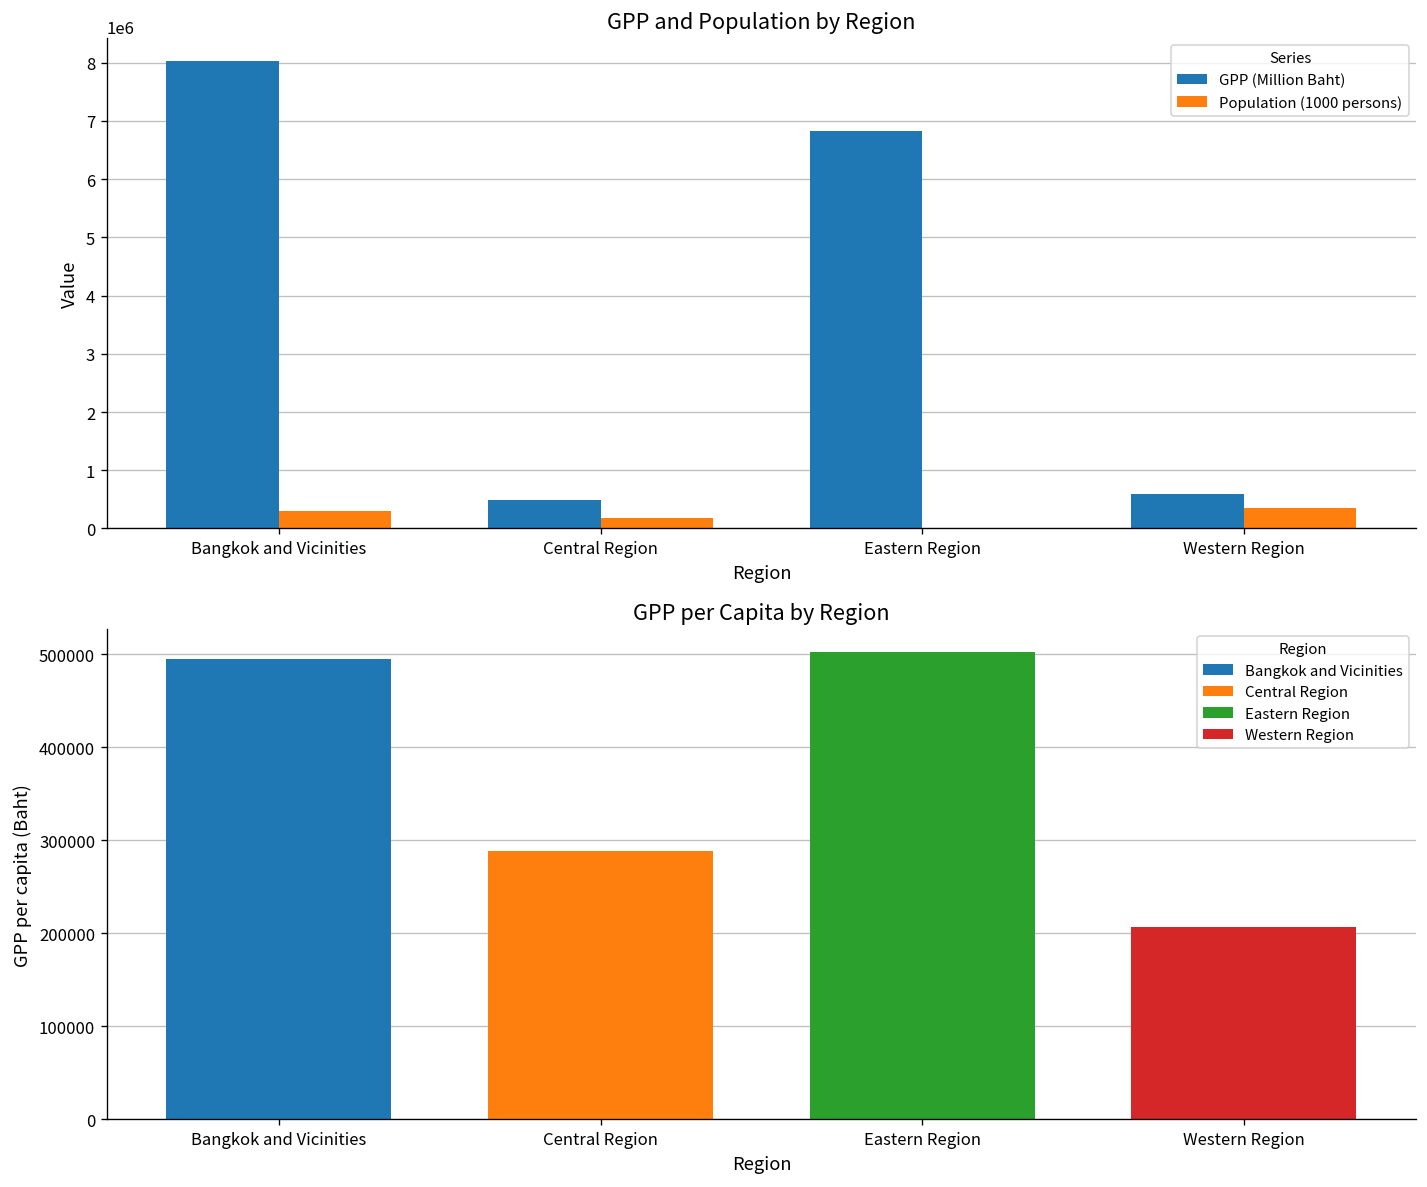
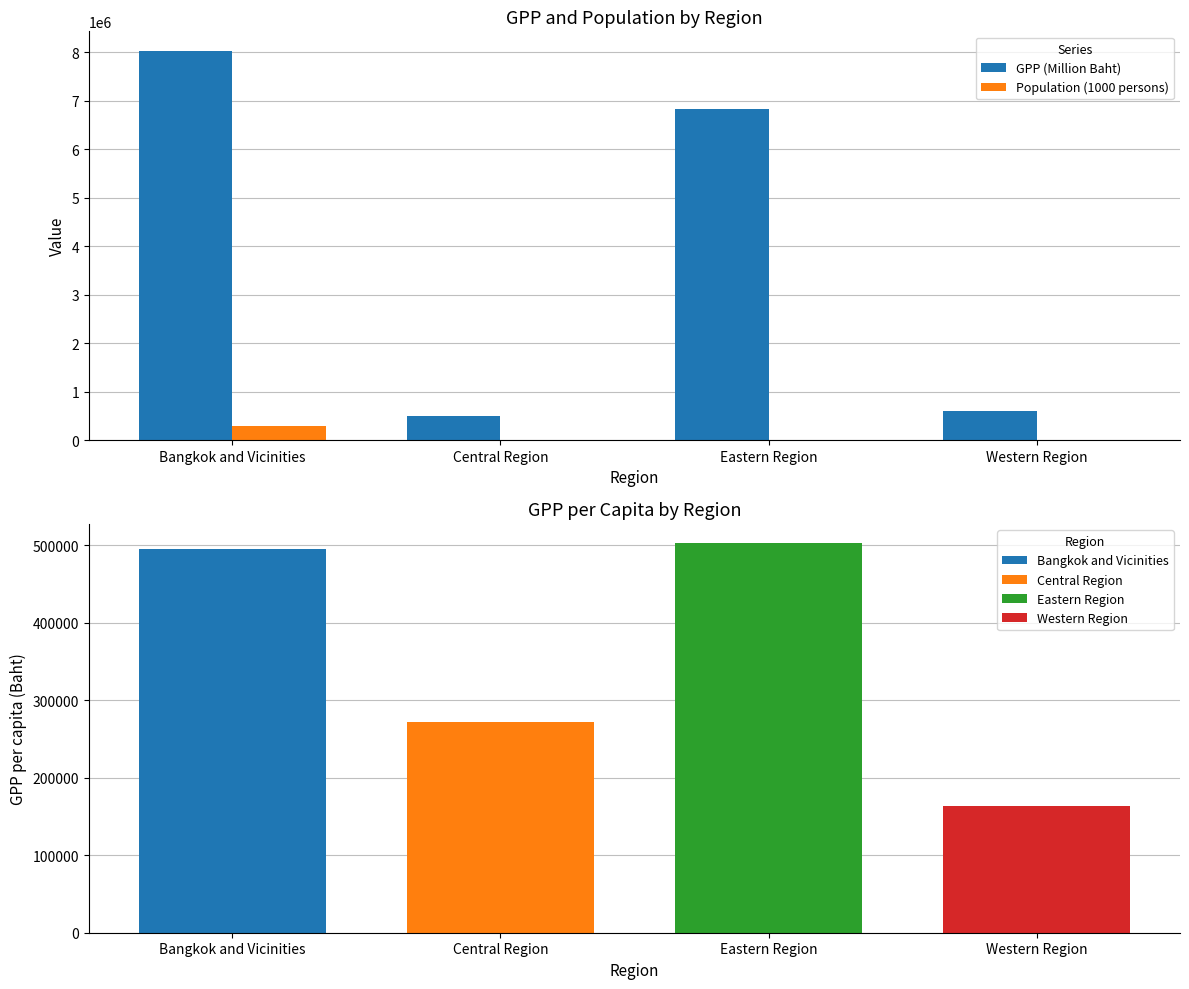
GPP and Population by Region, Population (1000 persons), Central Region: 200000 -> 0
GPP and Population by Region, Population (1000 persons), Western Region: 400000 -> 0
GPP per Capita by Region, Central Region: 290000 -> 270000
GPP per Capita by Region, Western Region: 210000 -> 160000
